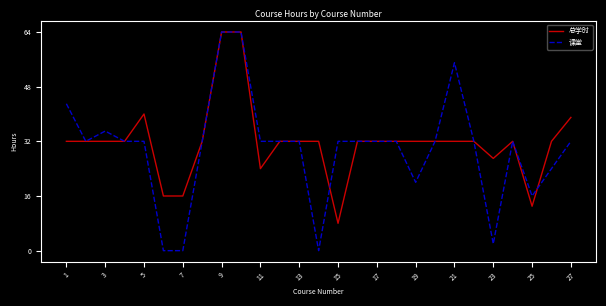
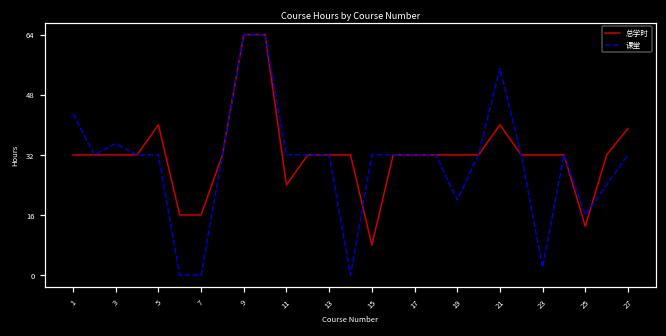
总学时, 21: 32 -> 40
总学时, 23: 27 -> 32
